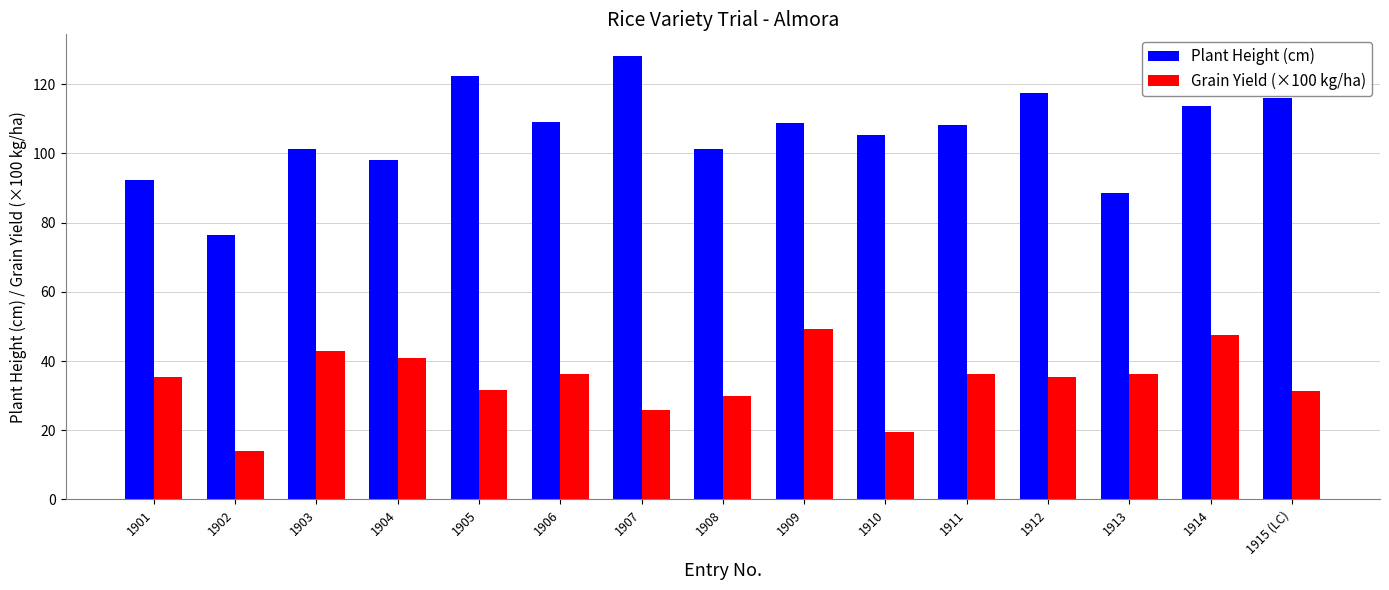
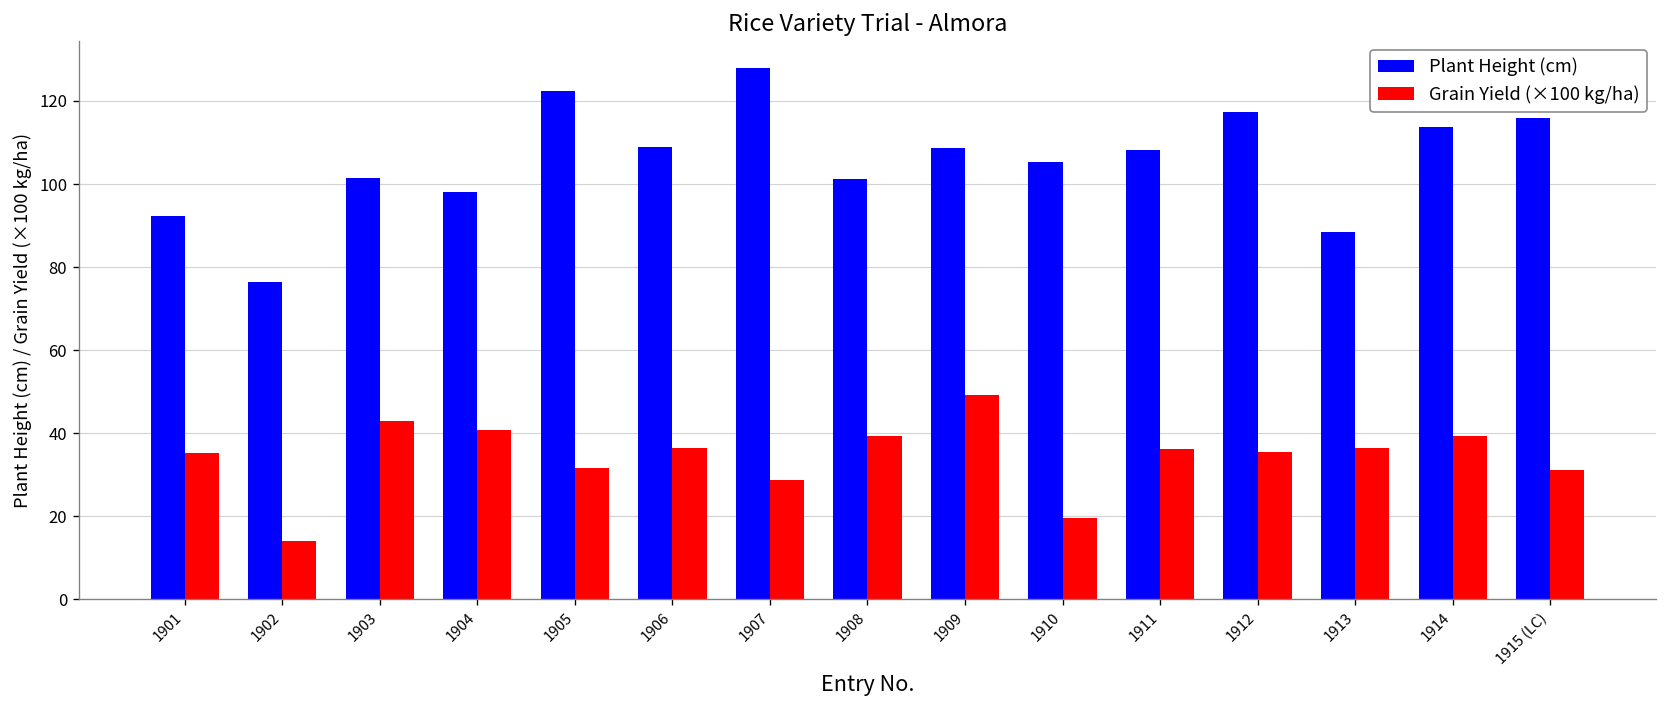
Grain Yield (×100 kg/ha), 1907: 26 -> 29
Grain Yield (×100 kg/ha), 1908: 30 -> 39
Grain Yield (×100 kg/ha), 1914: 47 -> 39
